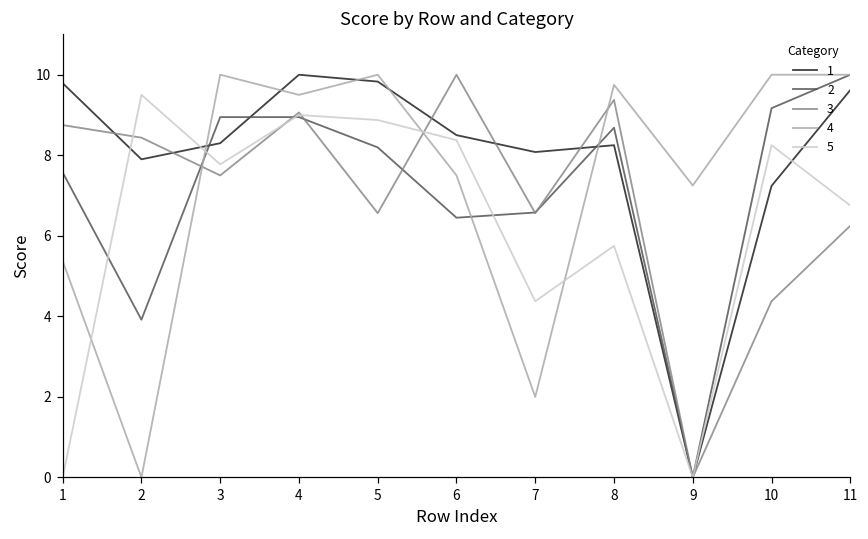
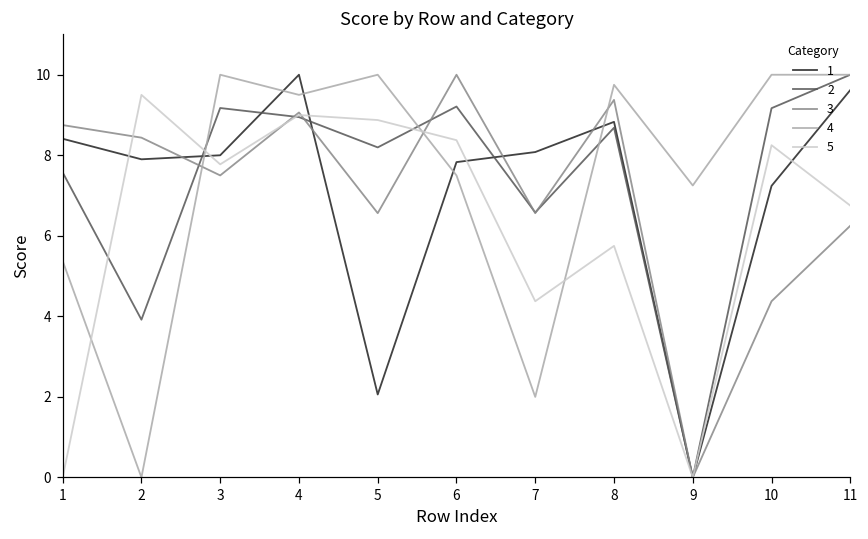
1, 1: 9.8 -> 8.4
1, 3: 8.3 -> 8.0
2, 3: 8.9 -> 9.2
1, 5: 9.8 -> 2.1
1, 6: 8.5 -> 7.8
2, 6: 6.4 -> 9.2
1, 8: 8.3 -> 8.8
